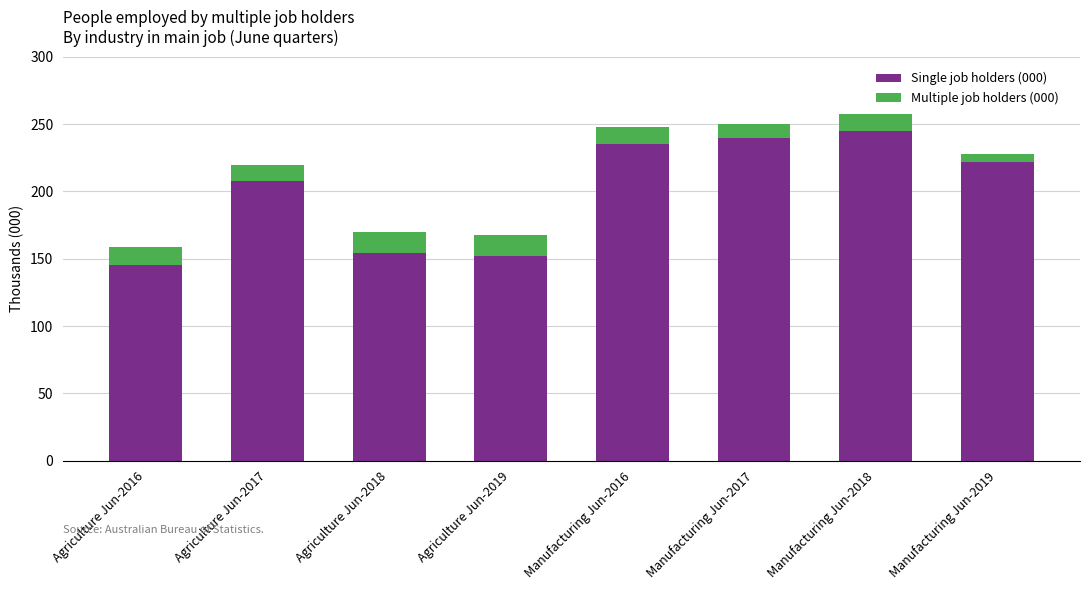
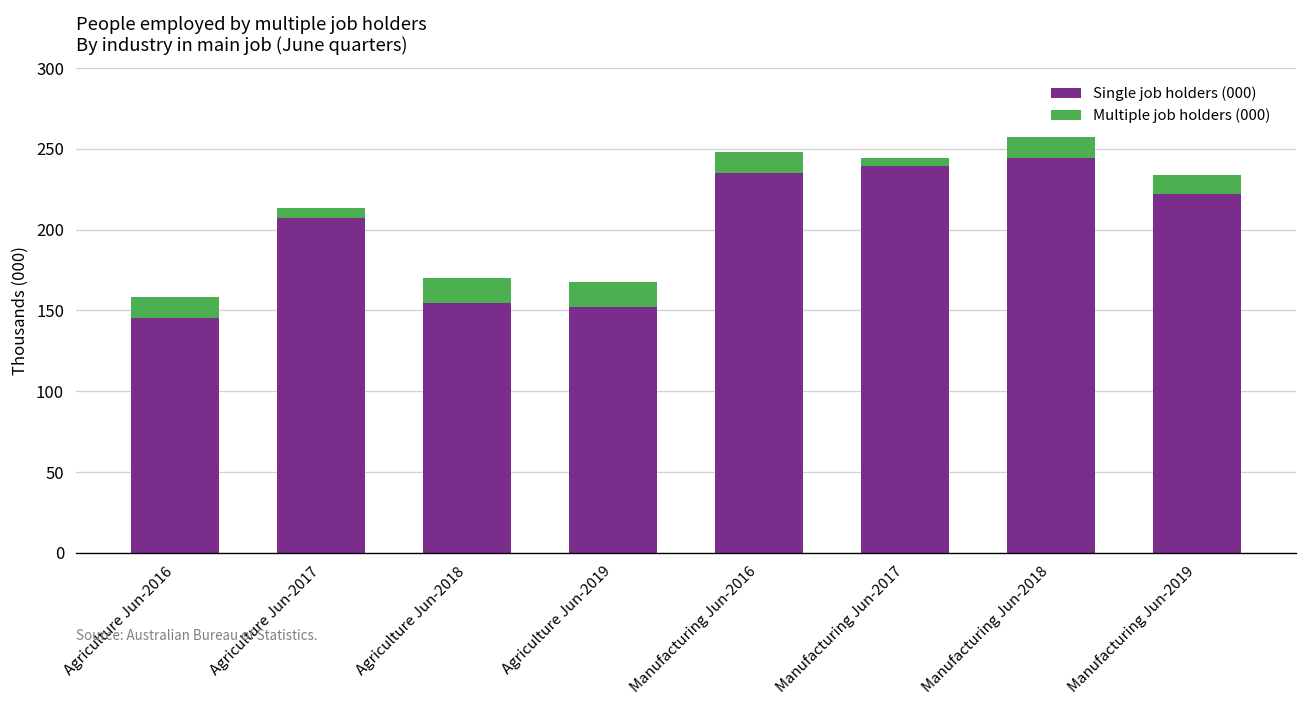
Multiple job holders (000), Agriculture Jun-2017: 12 -> 6
Multiple job holders (000), Manufacturing Jun-2017: 11 -> 5
Multiple job holders (000), Manufacturing Jun-2019: 6 -> 12
